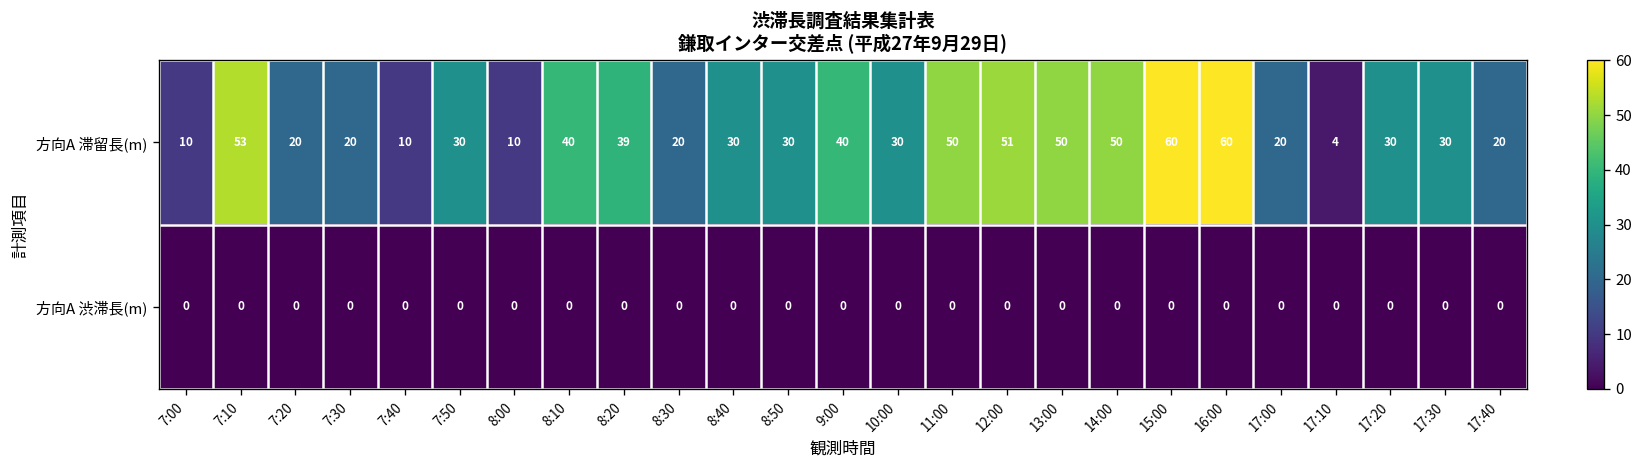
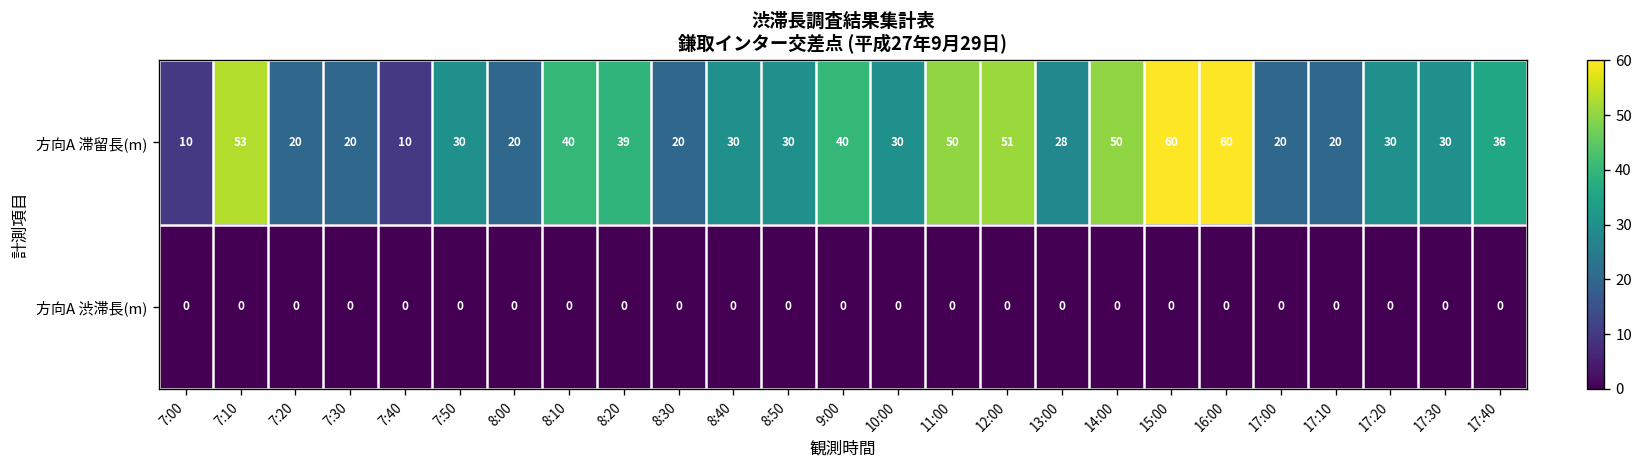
方向A 滞留長(m), 8:00: 10 -> 20
方向A 滞留長(m), 13:00: 50 -> 28
方向A 滞留長(m), 17:10: 4 -> 20
方向A 滞留長(m), 17:40: 20 -> 36
